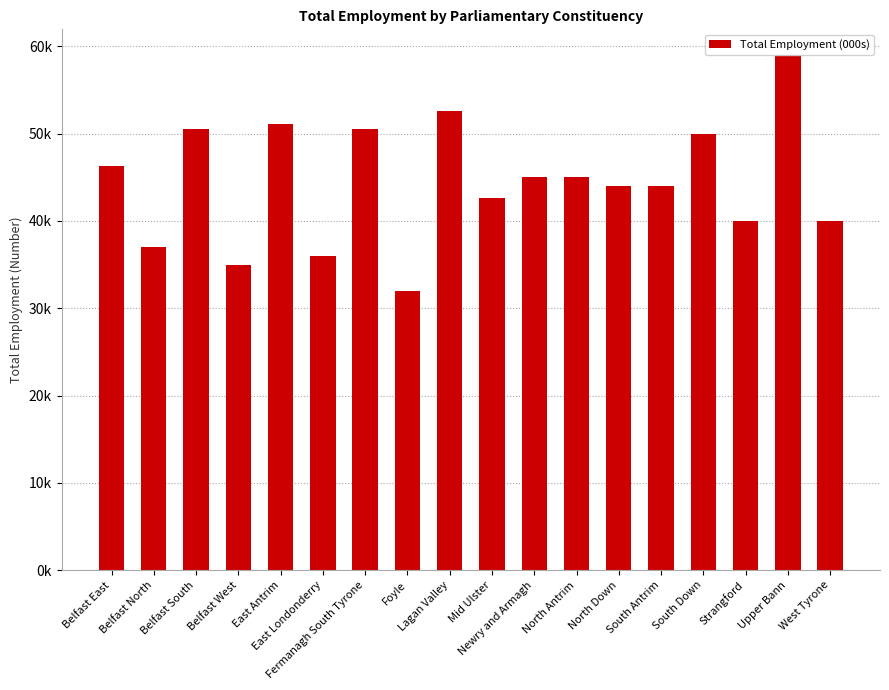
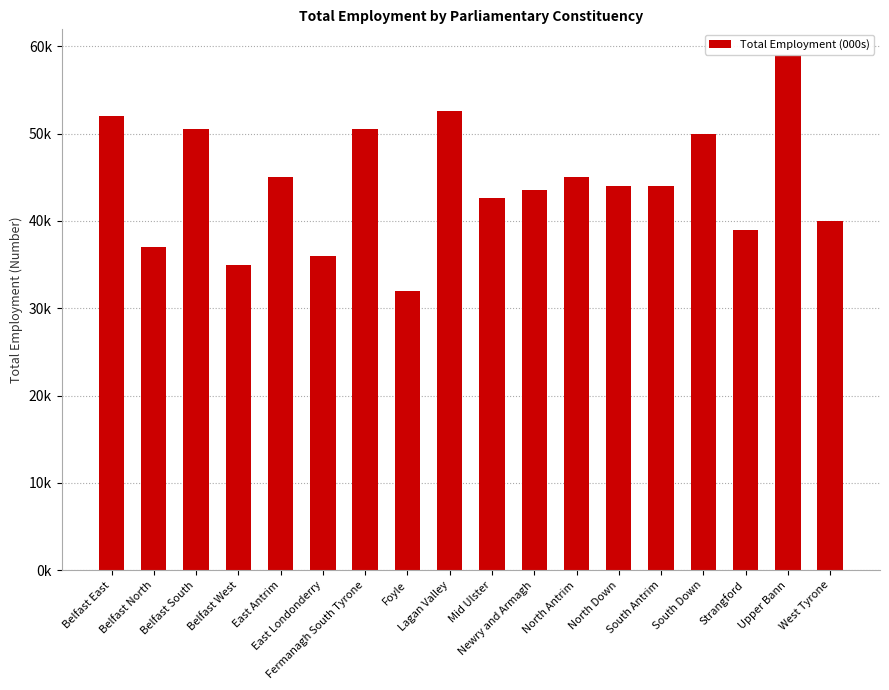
Belfast East: 46000 -> 52000
East Antrim: 51000 -> 45000
Newry and Armagh: 45000 -> 44000
Strangford: 40000 -> 39000
